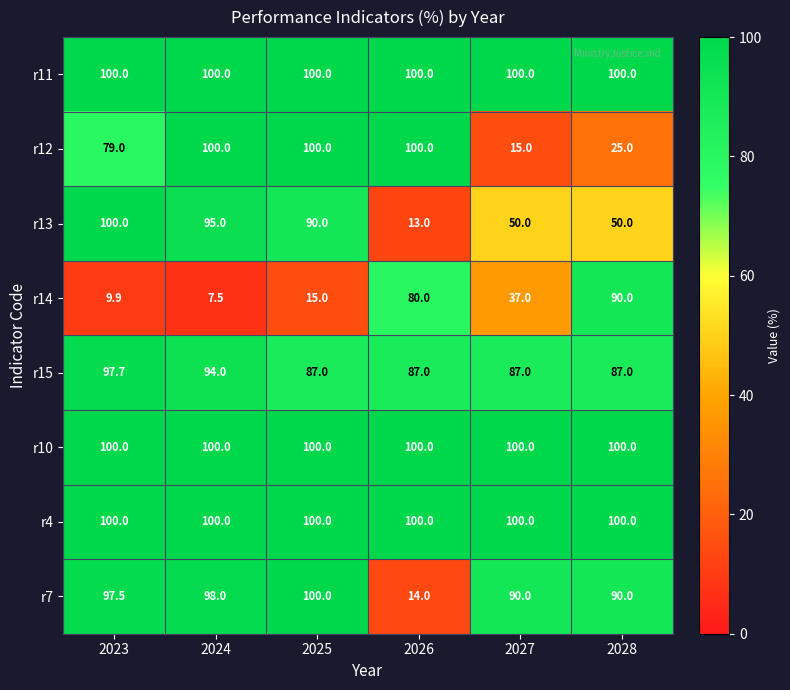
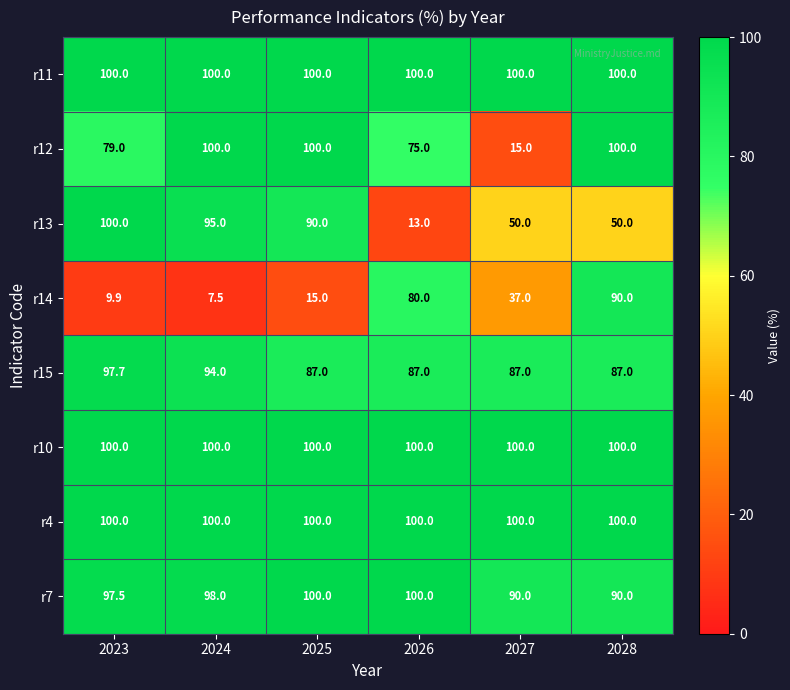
r12, 2026: 100.0 -> 75.0
r12, 2028: 25.0 -> 100.0
r7, 2026: 14.0 -> 100.0
